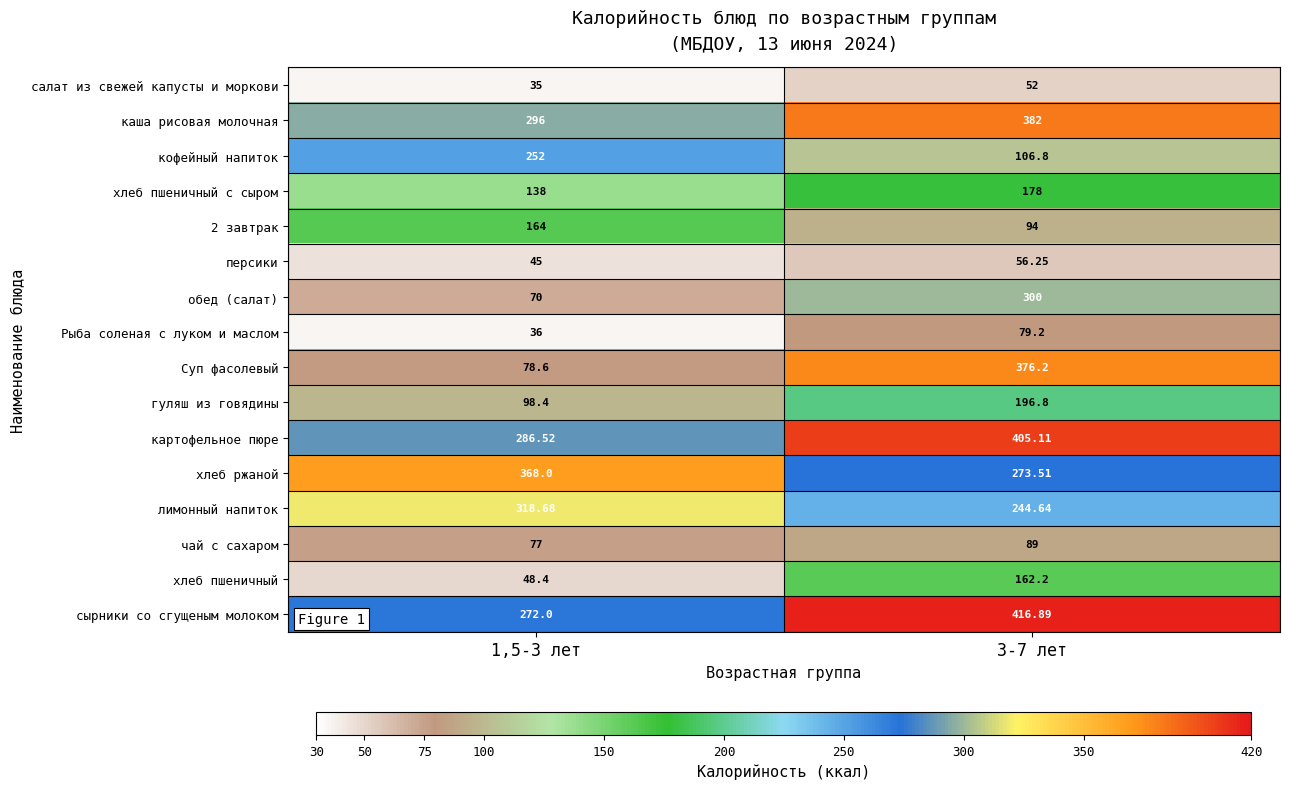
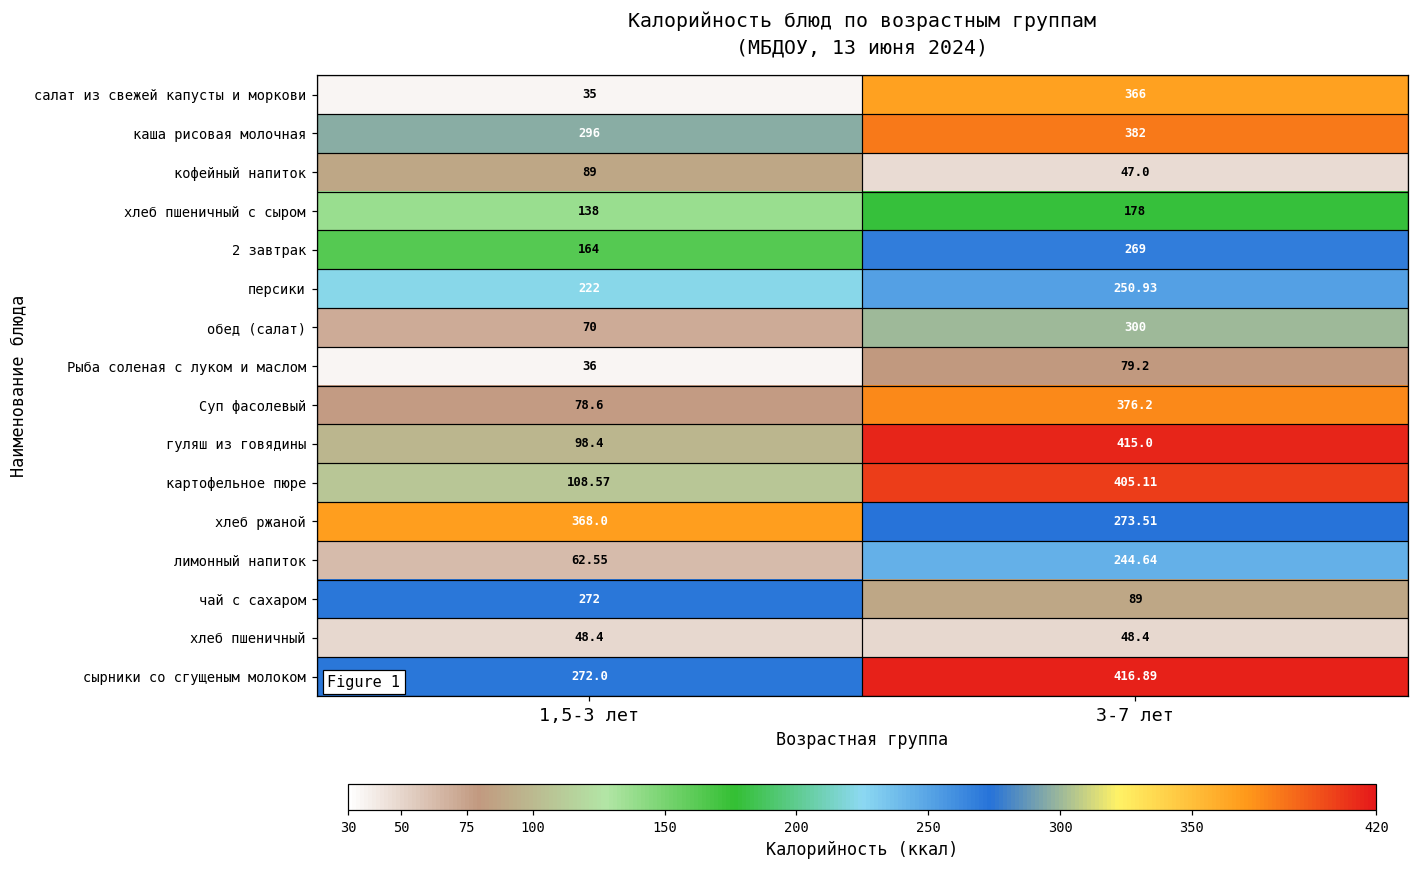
салат из свежей капусты и моркови, 3-7 лет: 52 -> 366
кофейный напиток, 1,5-3 лет: 252 -> 89
кофейный напиток, 3-7 лет: 106.8 -> 47.0
2 завтрак, 3-7 лет: 94 -> 269
персики, 1,5-3 лет: 45 -> 222
персики, 3-7 лет: 56.25 -> 250.93
гуляш из говядины, 3-7 лет: 196.8 -> 415.0
картофельное пюре, 1,5-3 лет: 286.52 -> 108.57
лимонный напиток, 1,5-3 лет: 318.68 -> 62.55
чай с сахаром, 1,5-3 лет: 77 -> 272
хлеб пшеничный, 3-7 лет: 162.2 -> 48.4
